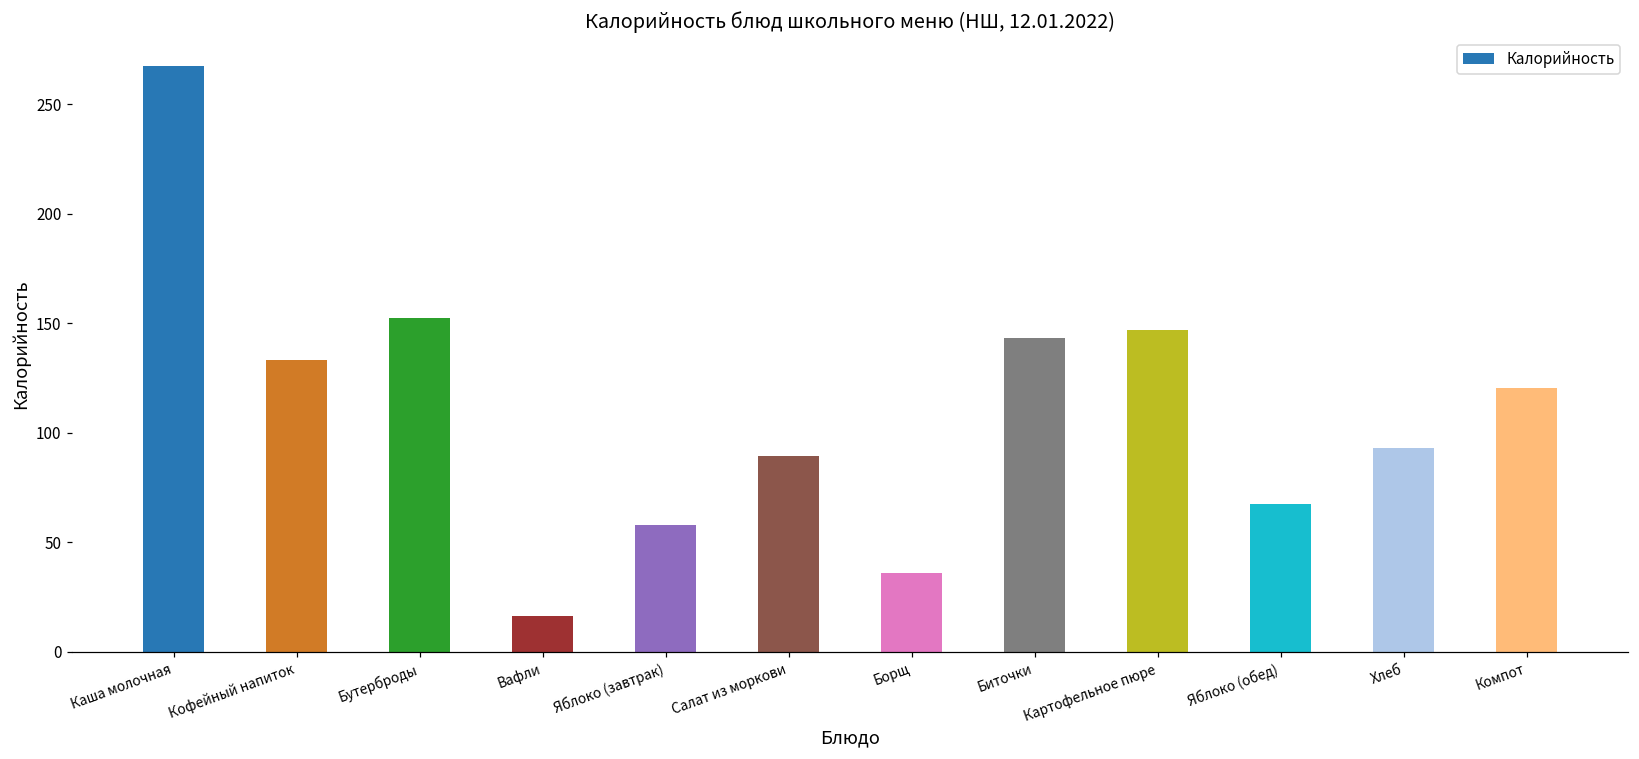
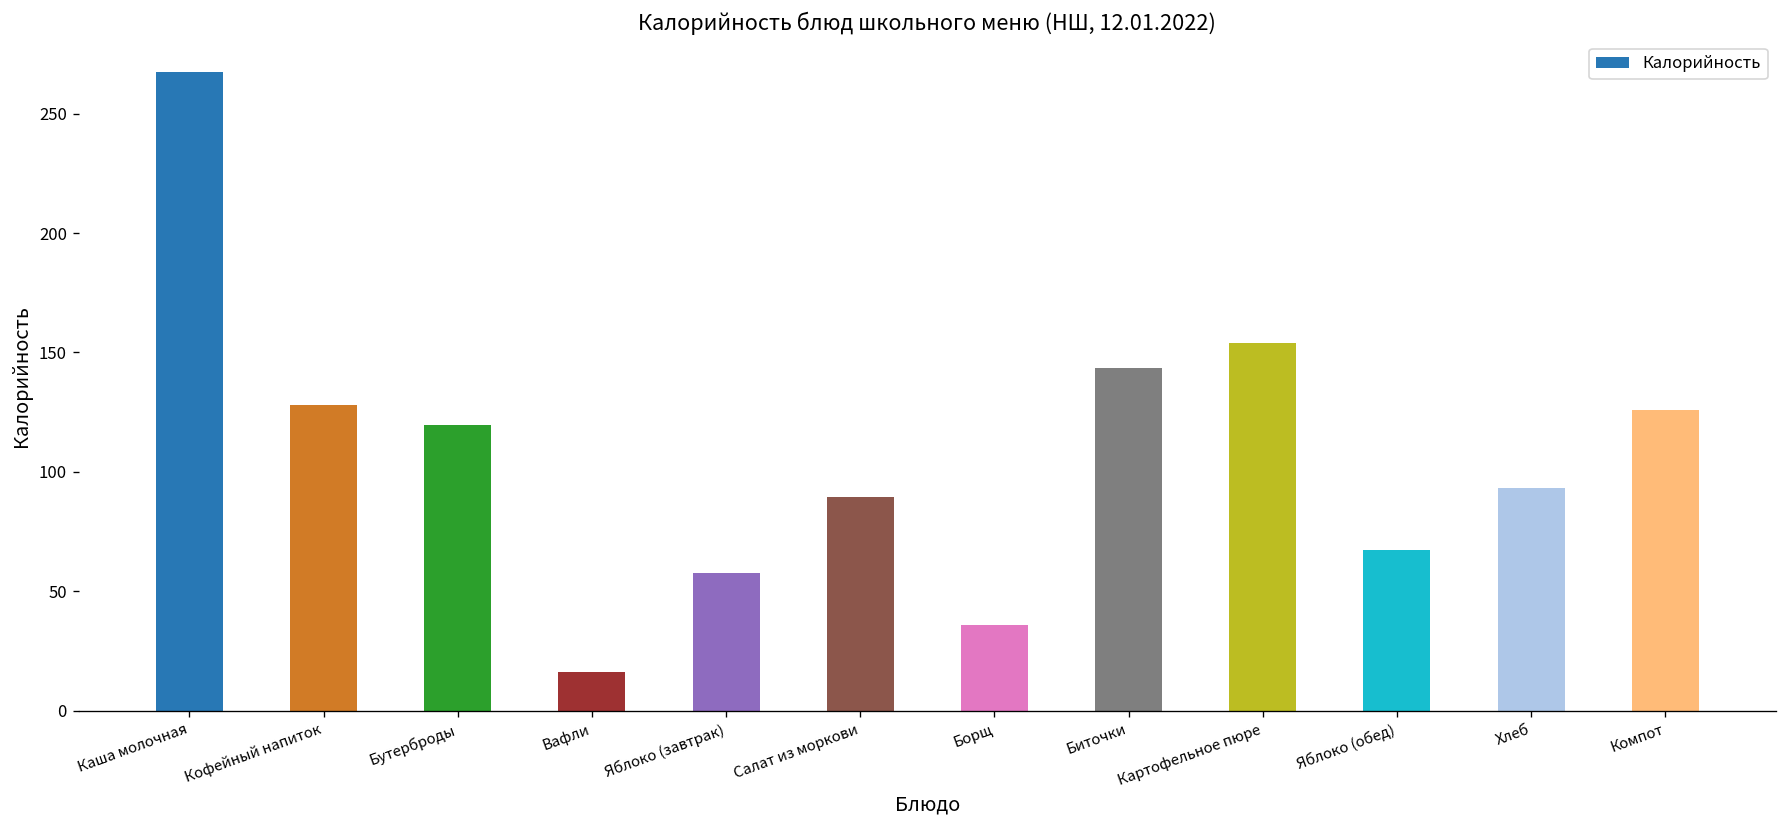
Кофейный напиток: 133 -> 128
Бутерброды: 152 -> 120
Картофельное пюре: 147 -> 154
Компот: 120 -> 126
